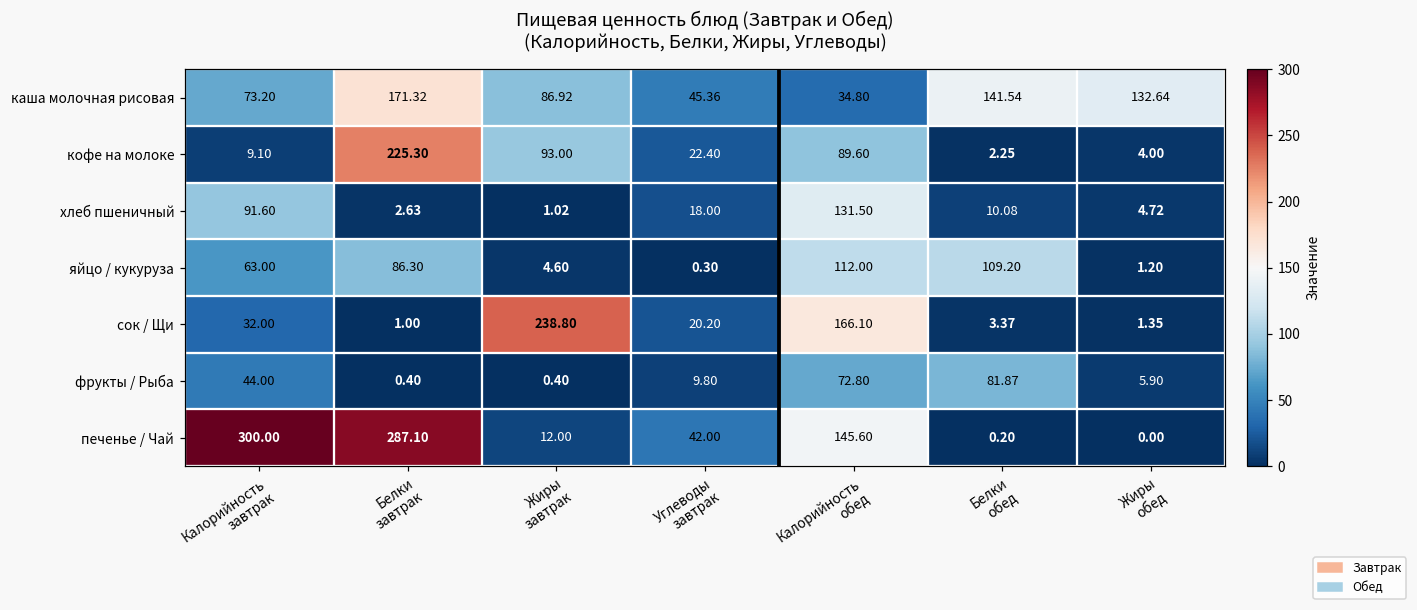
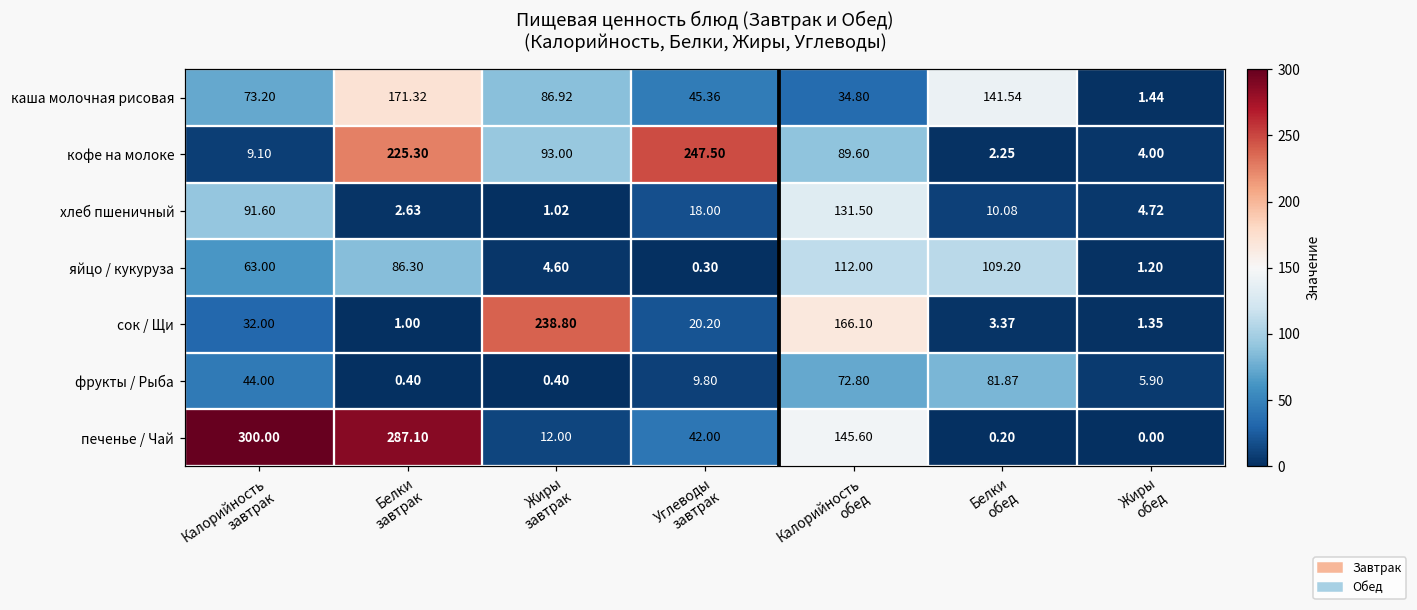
каша молочная рисовая, Жиры обед: 132.64 -> 1.44
кофе на молоке, Углеводы завтрак: 22.40 -> 247.50
